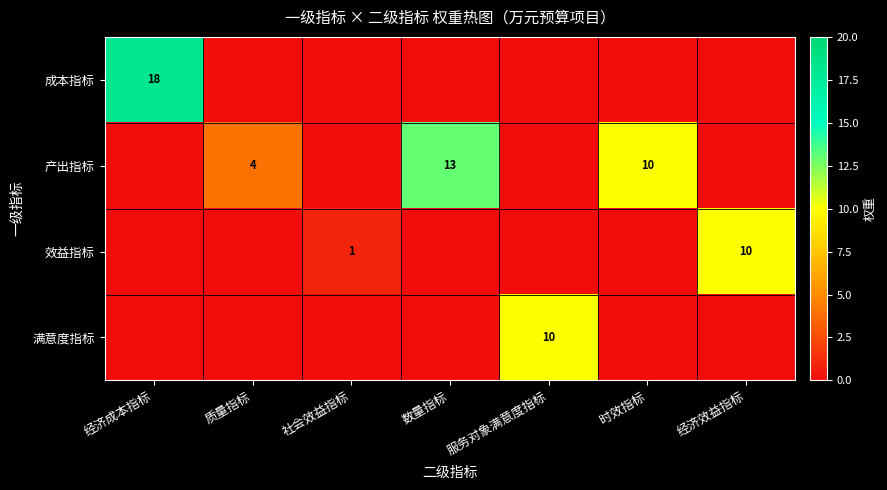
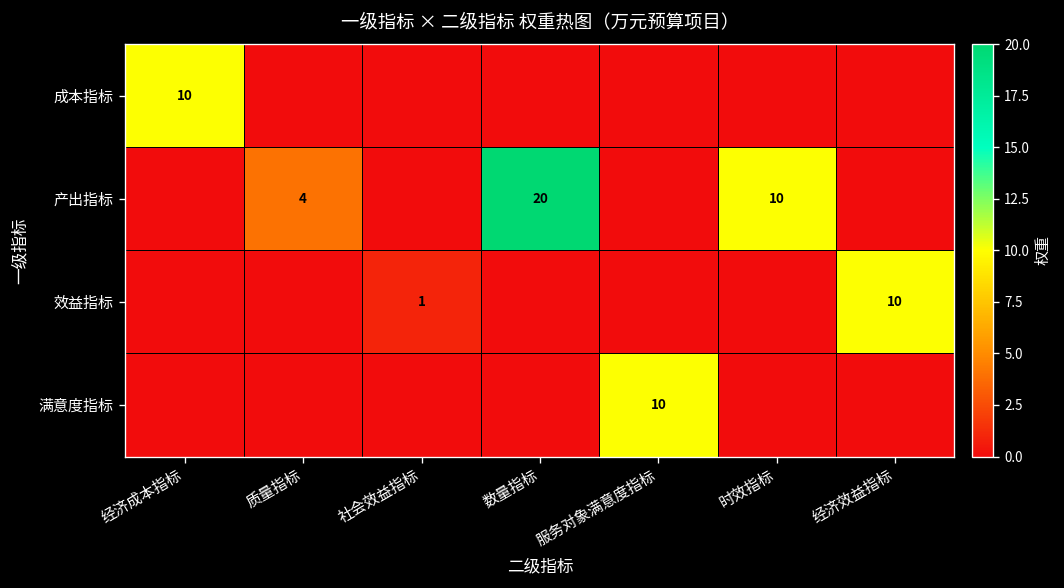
成本指标, 经济成本指标: 18 -> 10
产出指标, 数量指标: 13 -> 20
